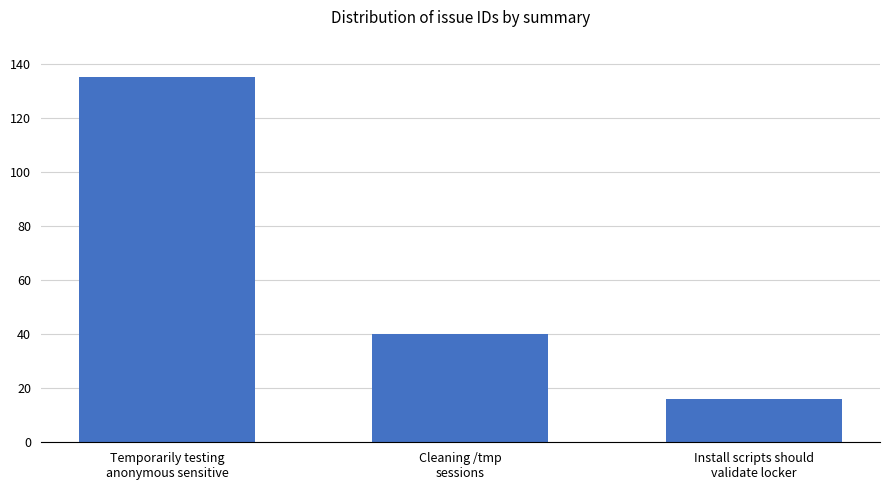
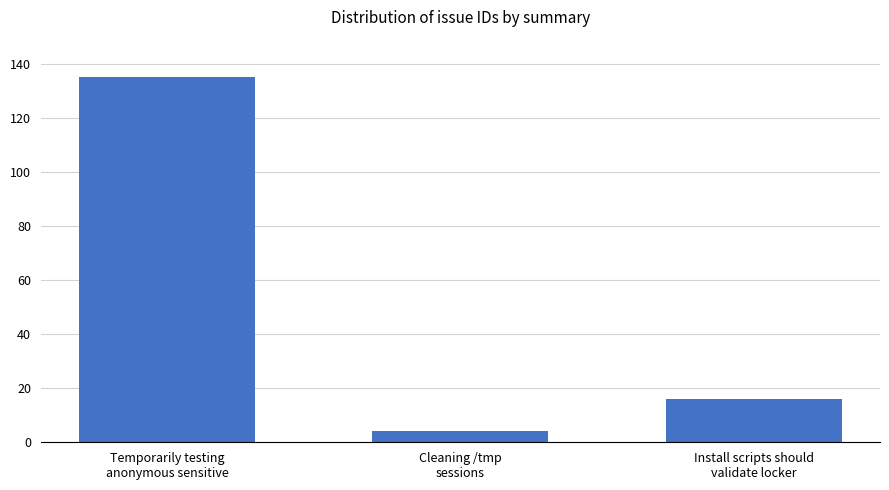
Cleaning /tmp sessions: 40 -> 4
